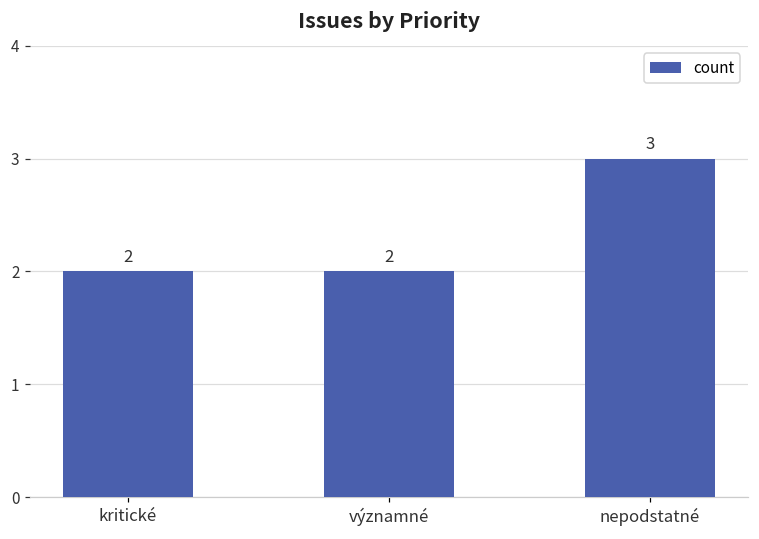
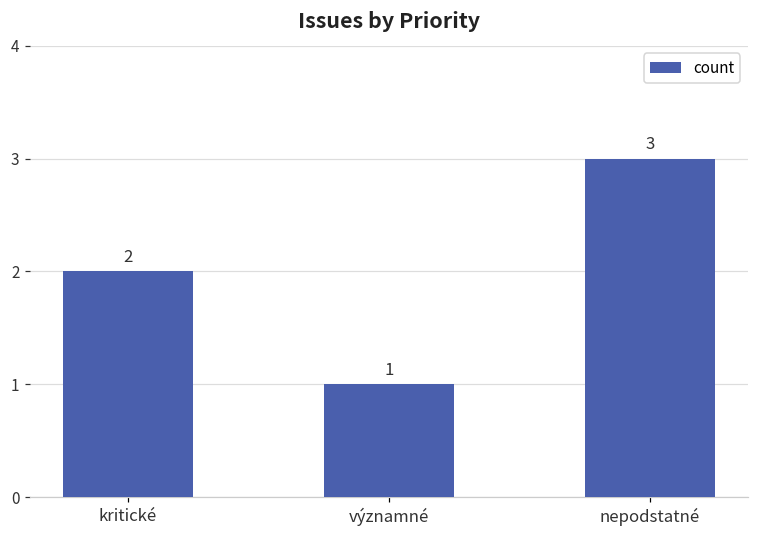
významné: 2 -> 1
